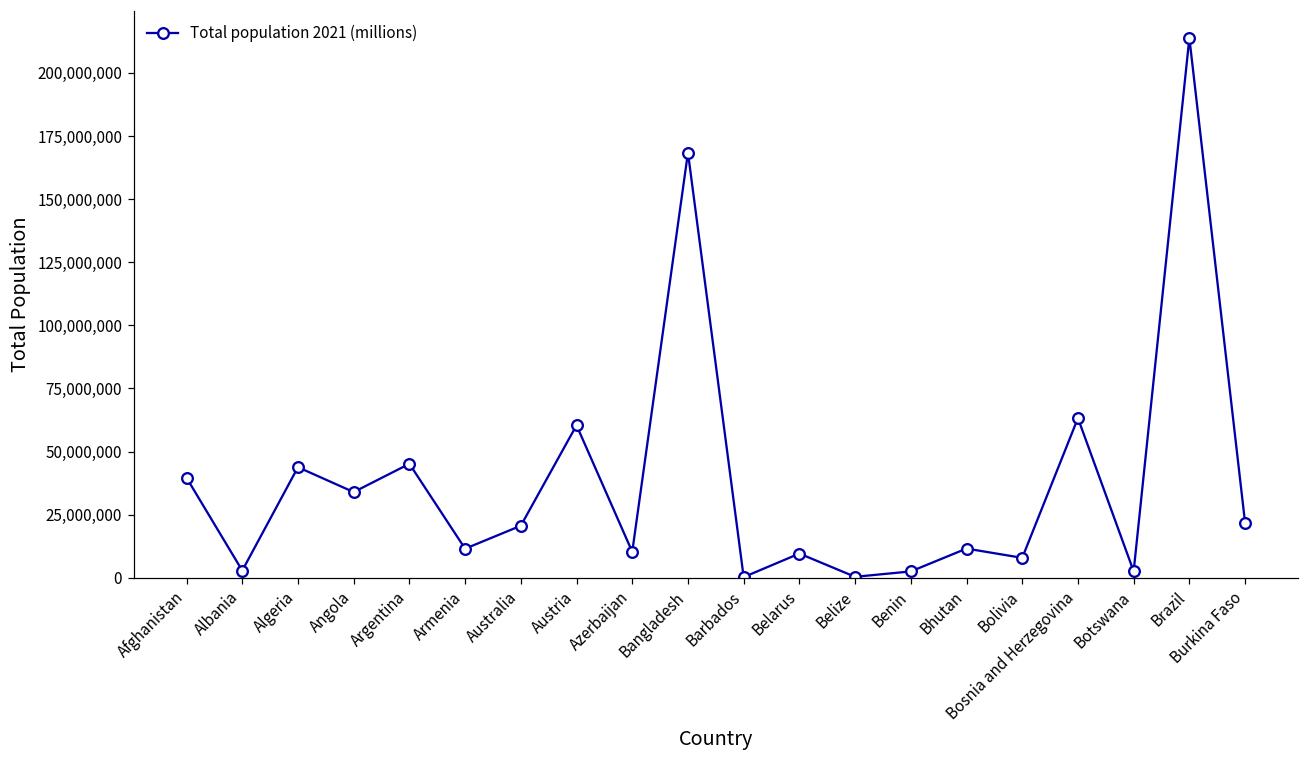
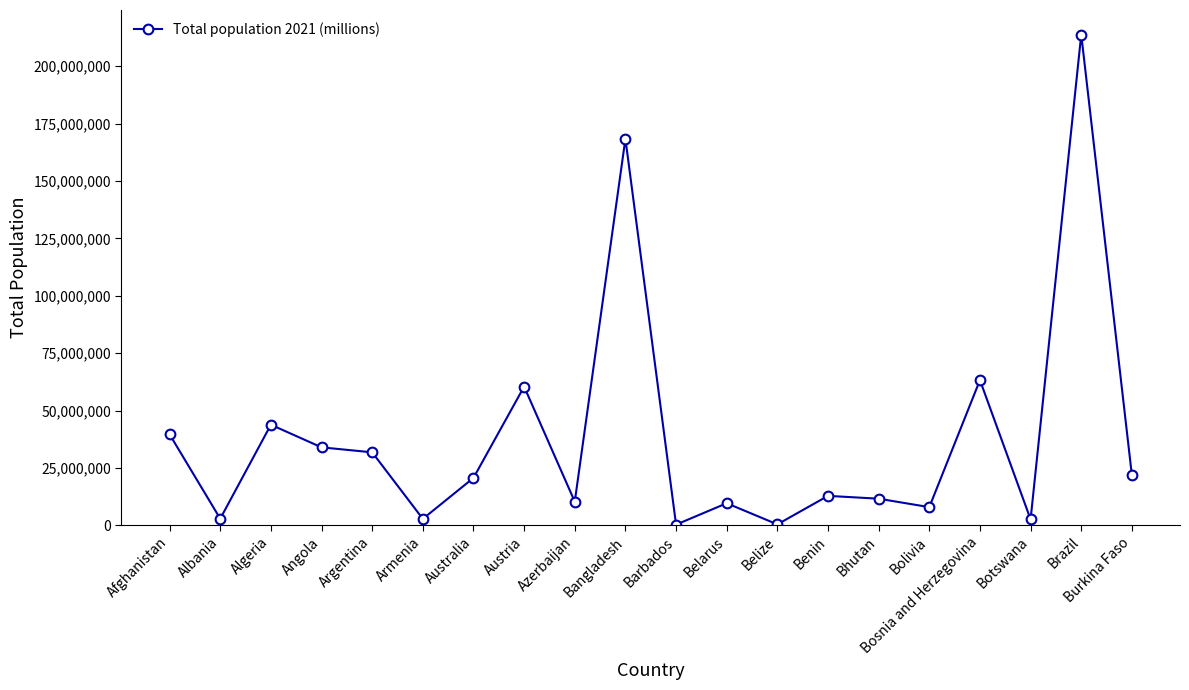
Argentina: 45,000,000 -> 32,000,000
Armenia: 12,000,000 -> 3,000,000
Benin: 3,000,000 -> 13,000,000
